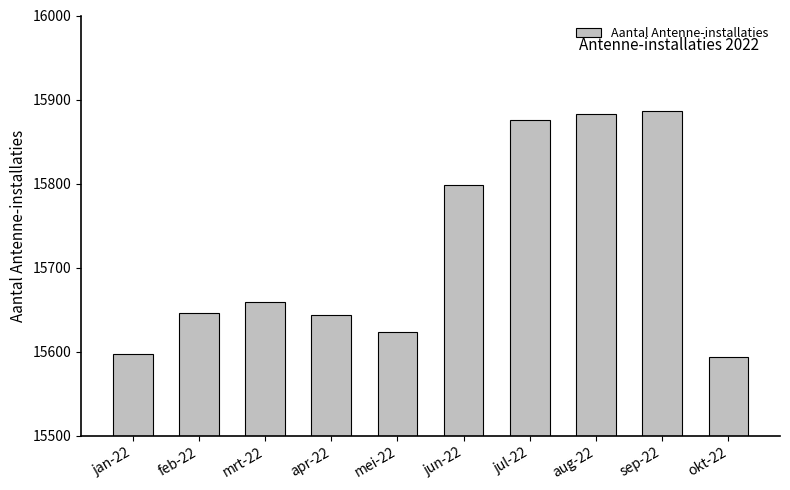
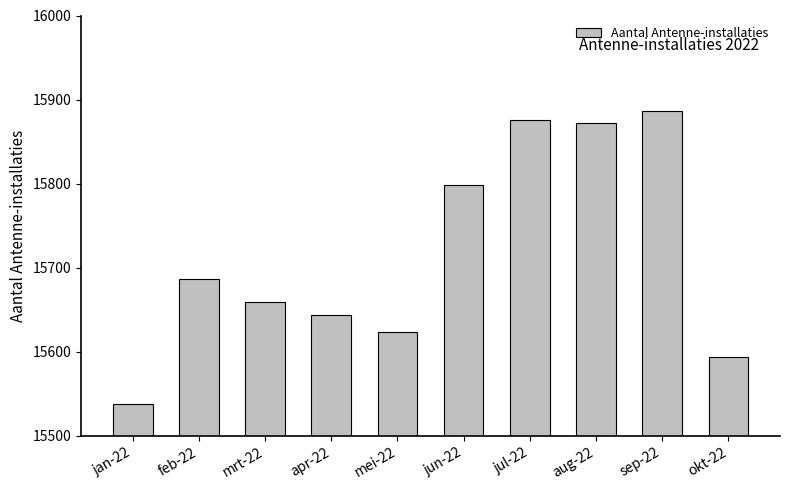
jan-22: 15600 -> 15540
feb-22: 15650 -> 15690
aug-22: 15880 -> 15870
